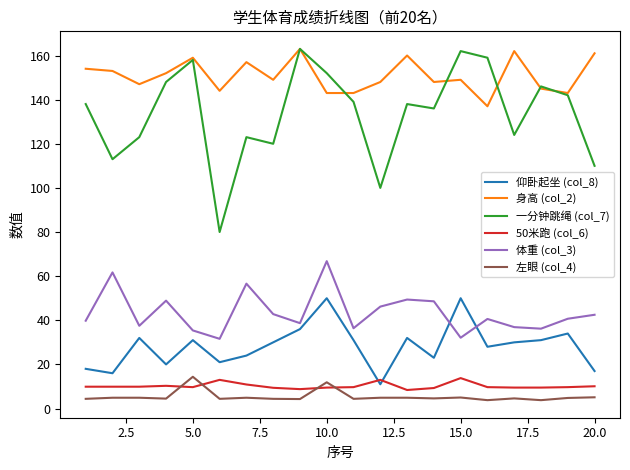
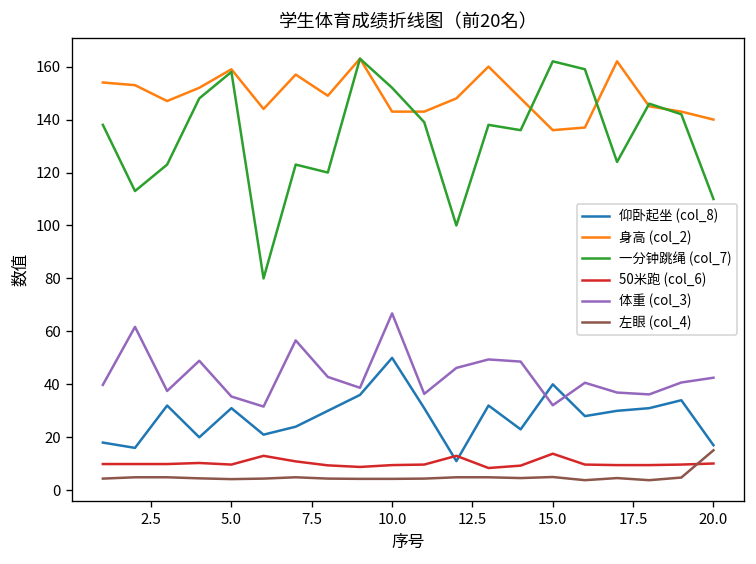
左眼 (col_4), 5.0: 14 -> 4
左眼 (col_4), 10.0: 12 -> 4
仰卧起坐 (col_8), 15.0: 50 -> 40
身高 (col_2), 15.0: 149 -> 136
身高 (col_2), 20.0: 161 -> 140
左眼 (col_4), 20.0: 5 -> 15
